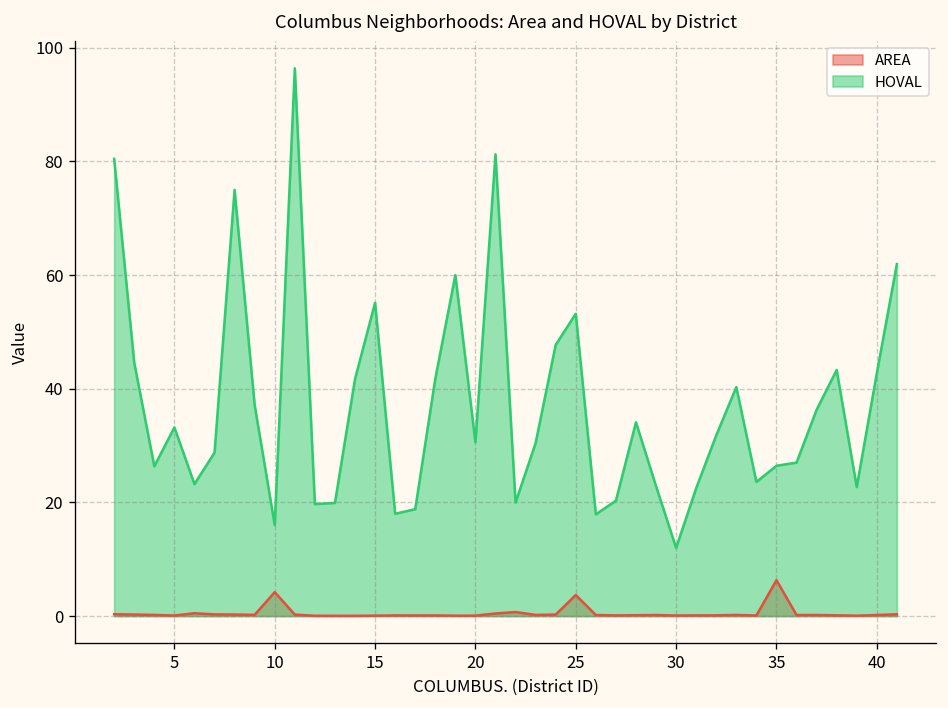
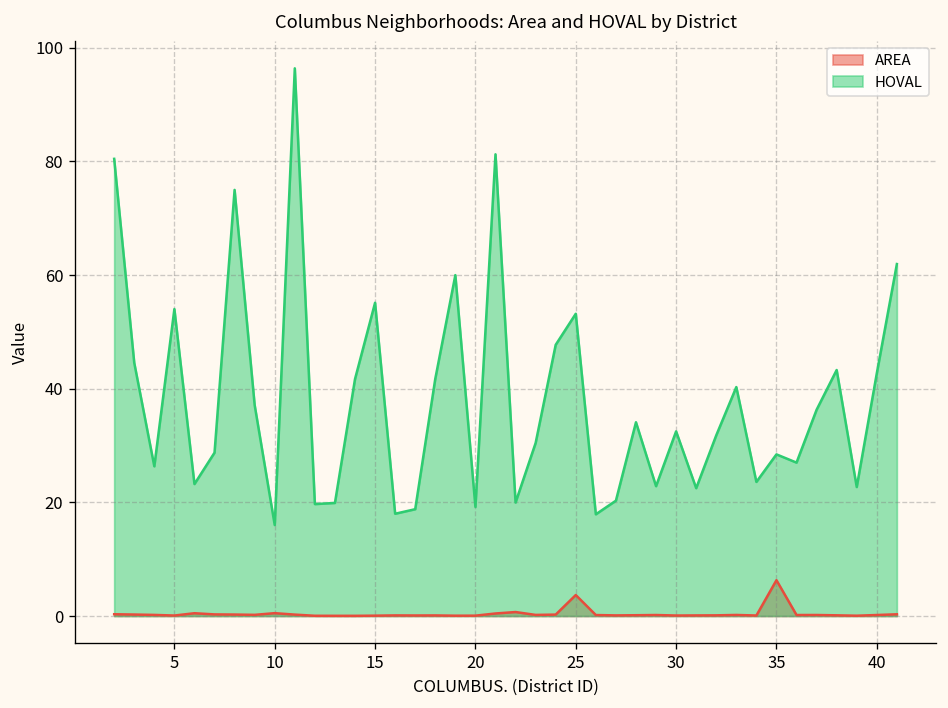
HOVAL, 5: 33 -> 54
AREA, 10: 4 -> 1
HOVAL, 20: 31 -> 19
HOVAL, 30: 12 -> 33
HOVAL, 35: 26 -> 28
